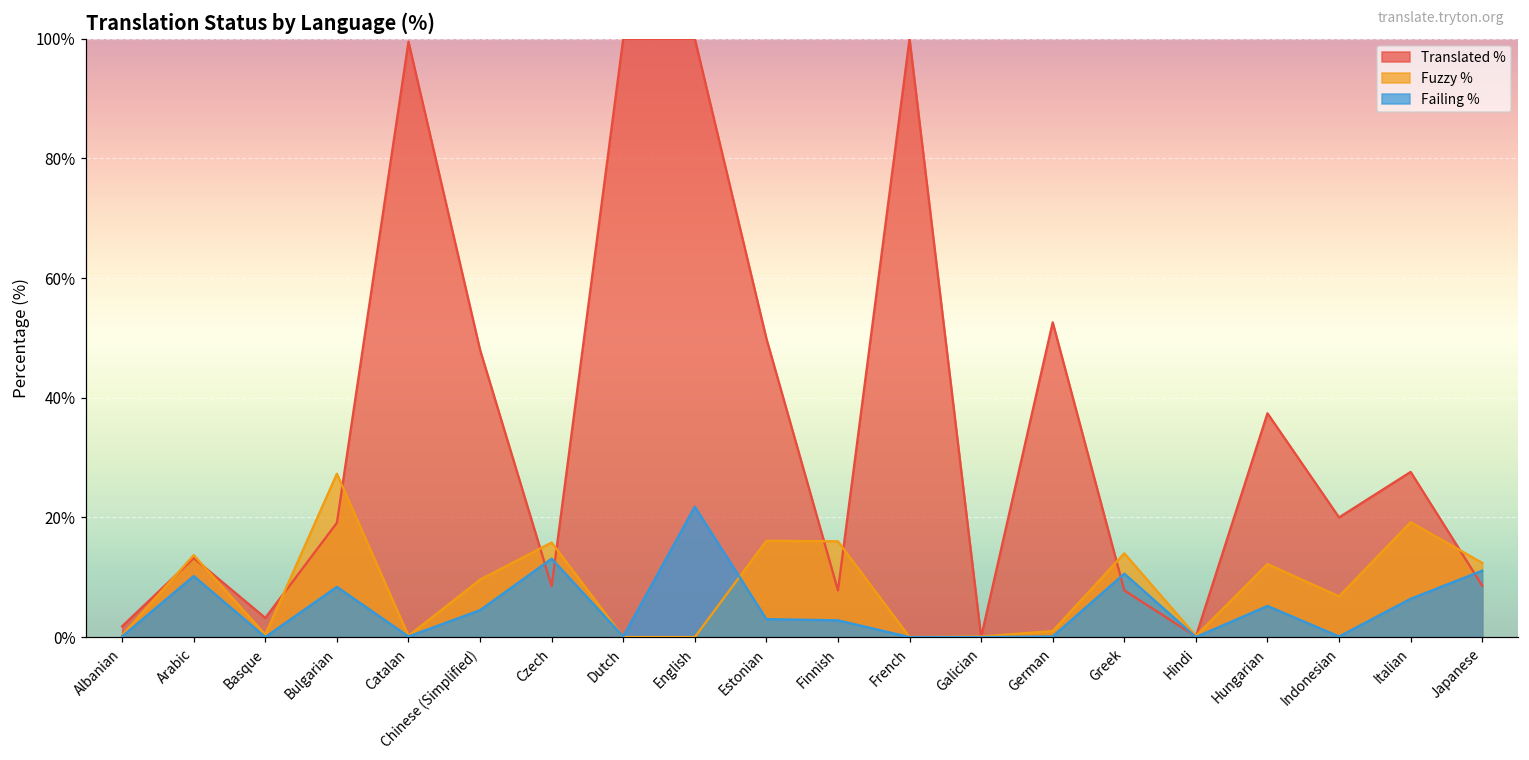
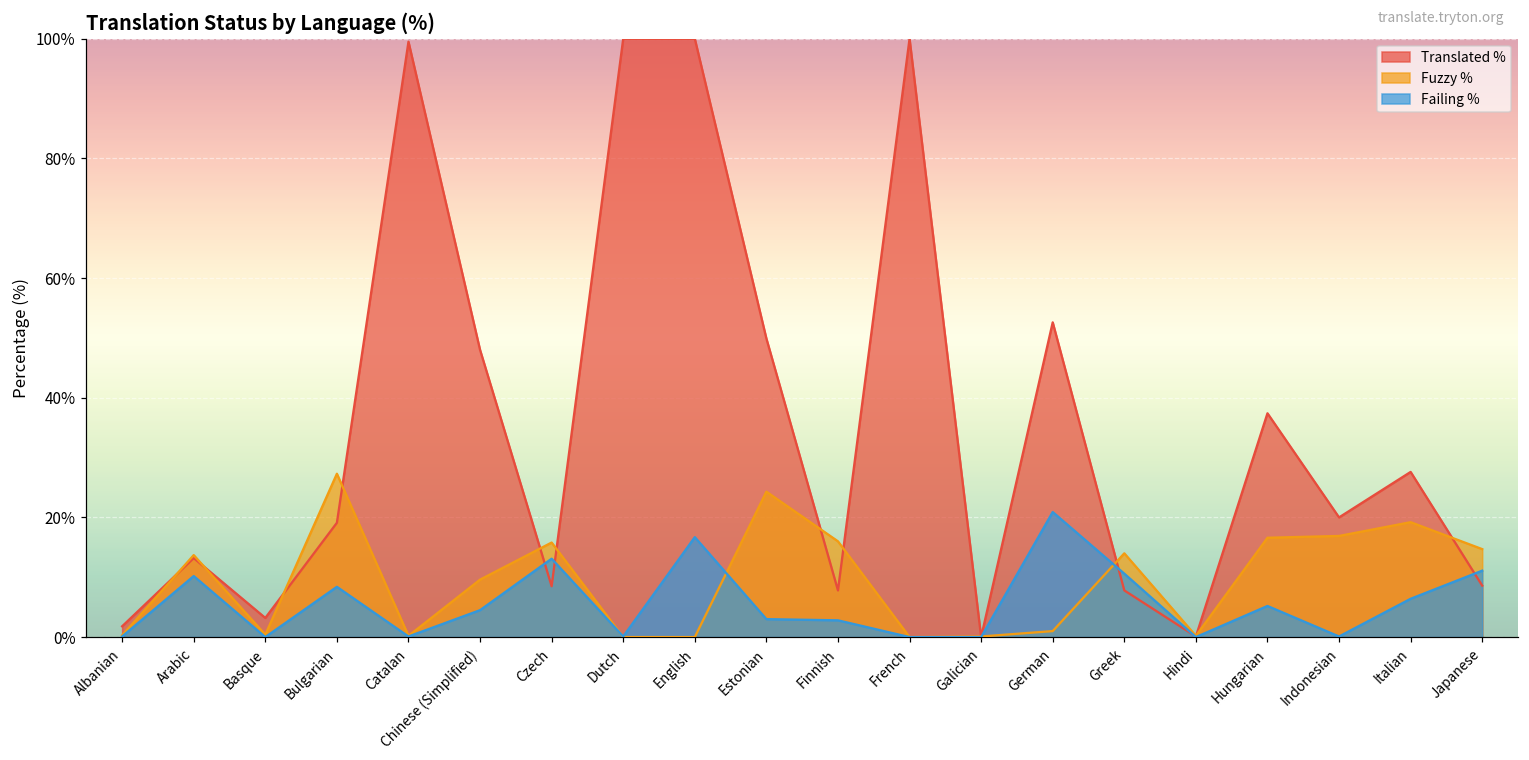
Failing %, English: 22% -> 17%
Fuzzy %, Estonian: 16% -> 24%
Failing %, German: 0% -> 21%
Fuzzy %, Hungarian: 12% -> 17%
Fuzzy %, Indonesian: 7% -> 17%
Fuzzy %, Japanese: 12% -> 15%
